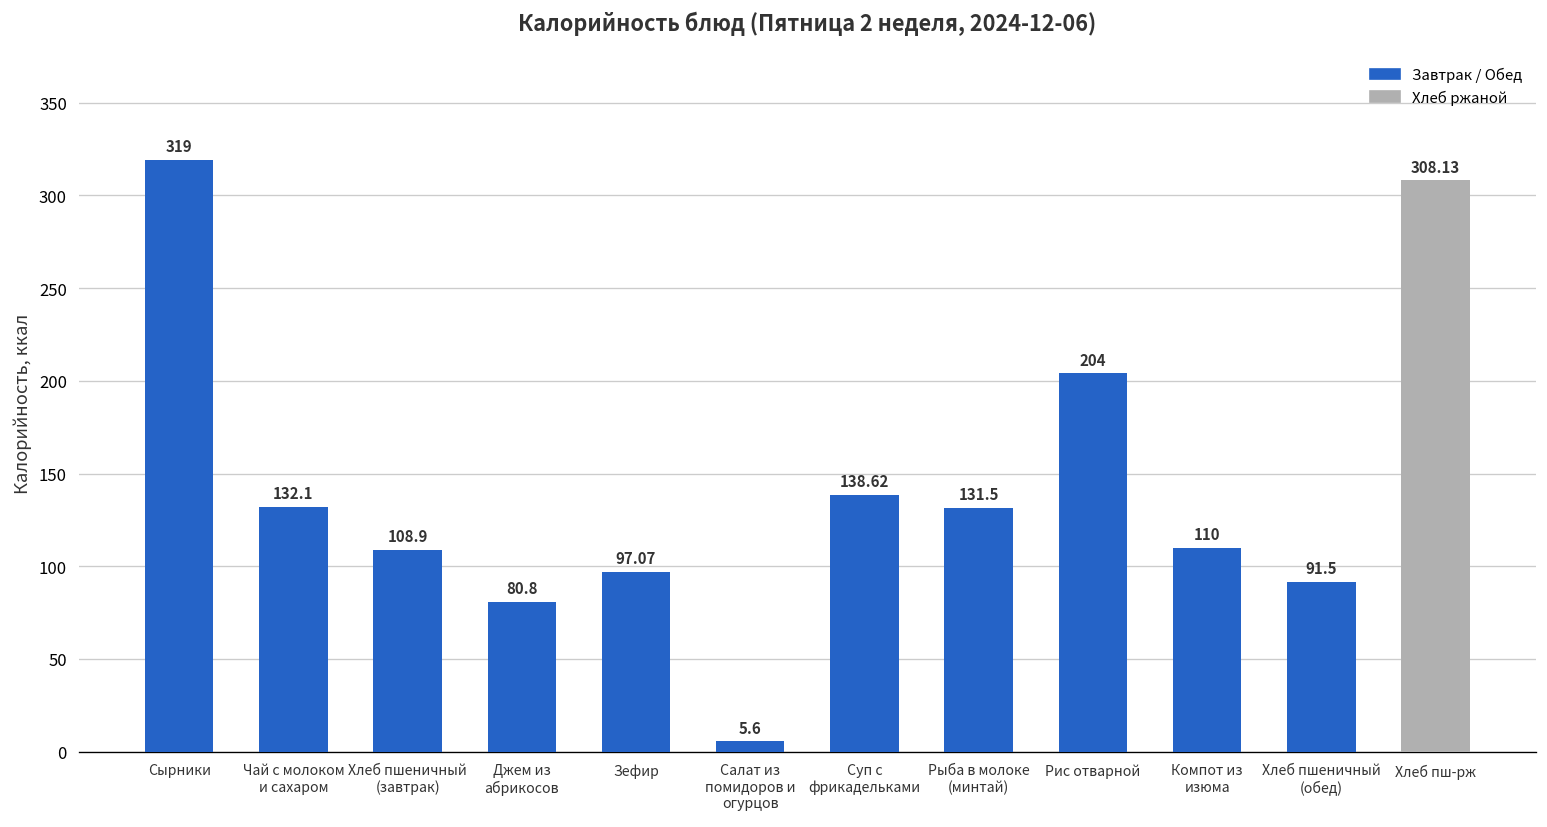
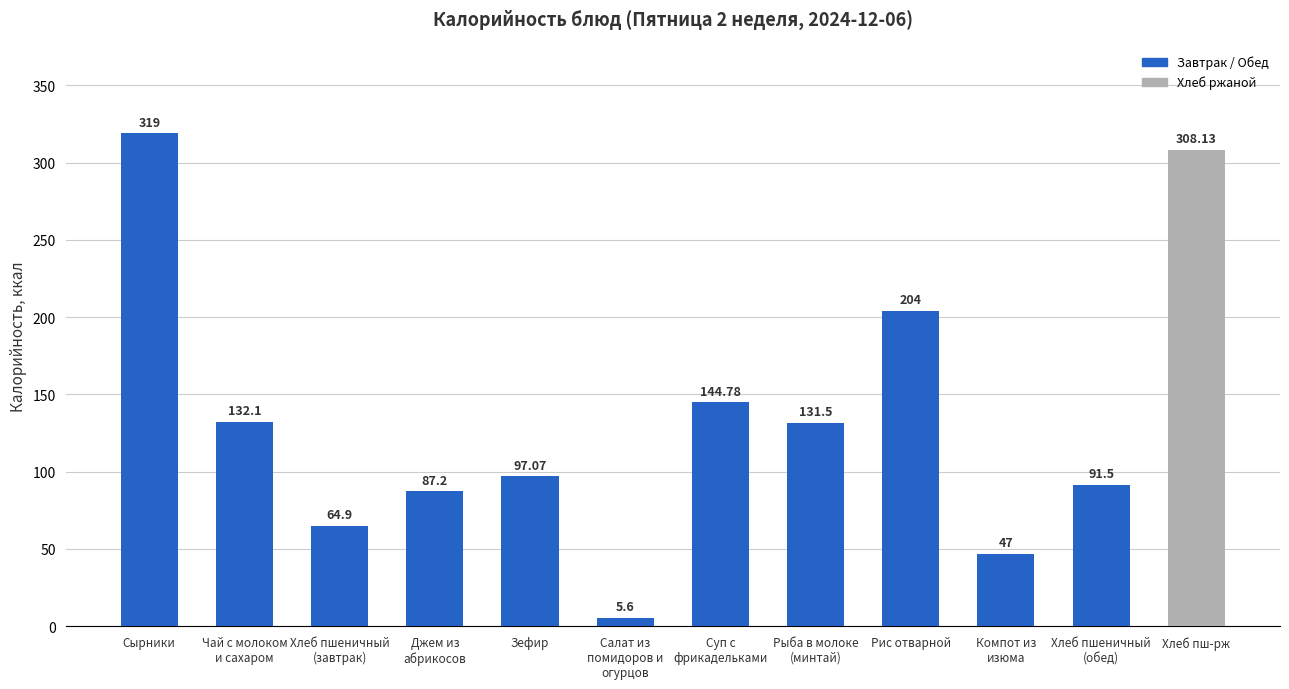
Хлеб пшеничный (завтрак): 108.9 -> 64.9
Джем из абрикосов: 80.8 -> 87.2
Суп с фрикадельками: 138.62 -> 144.78
Компот из изюма: 110 -> 47
